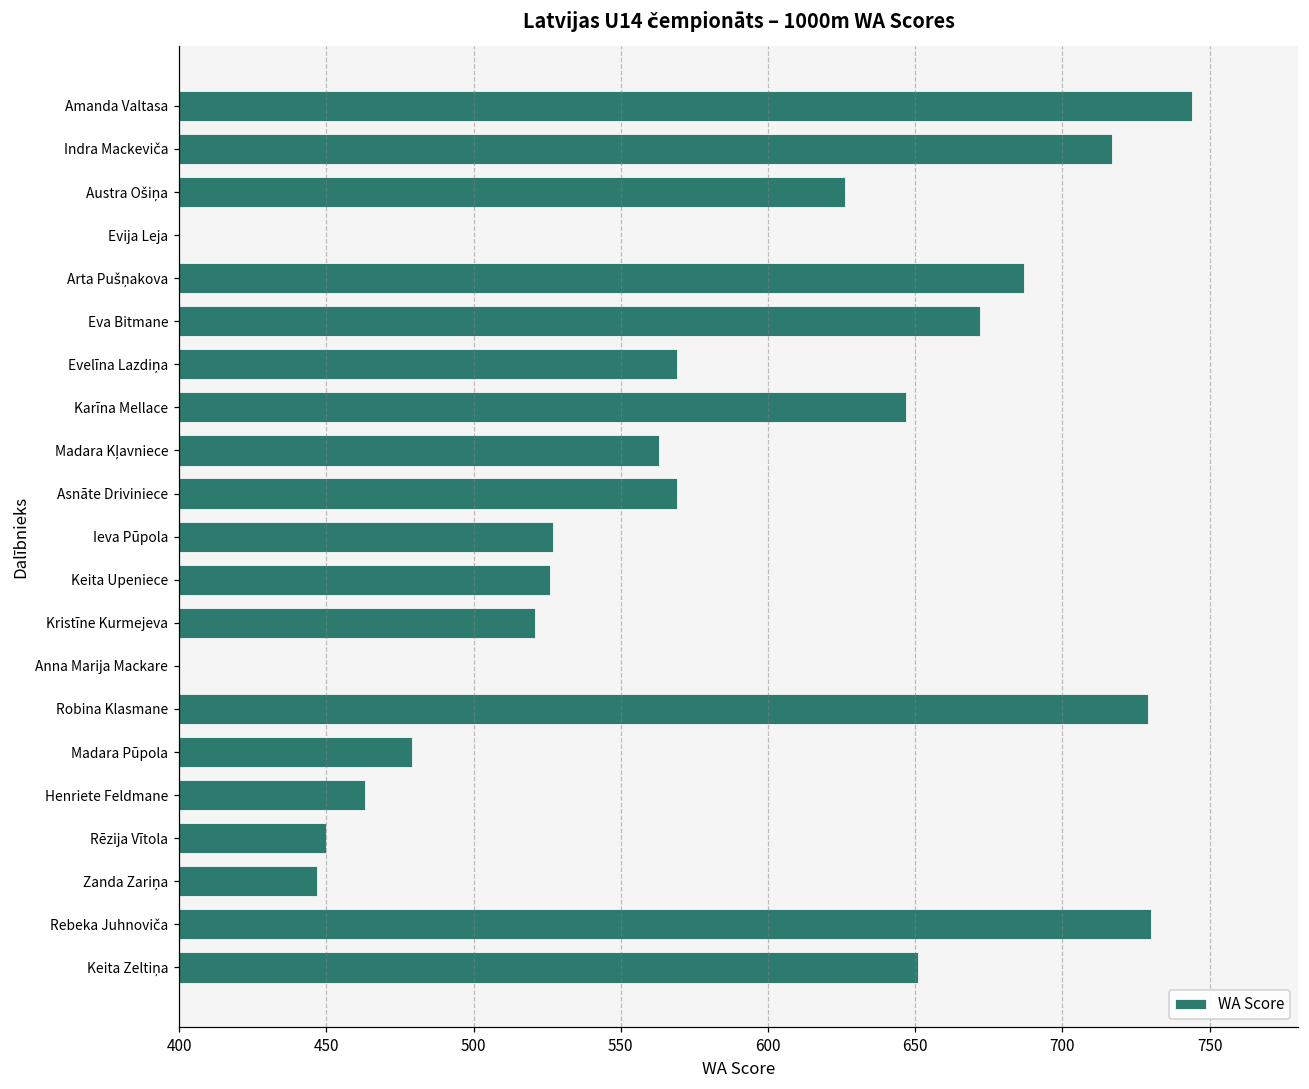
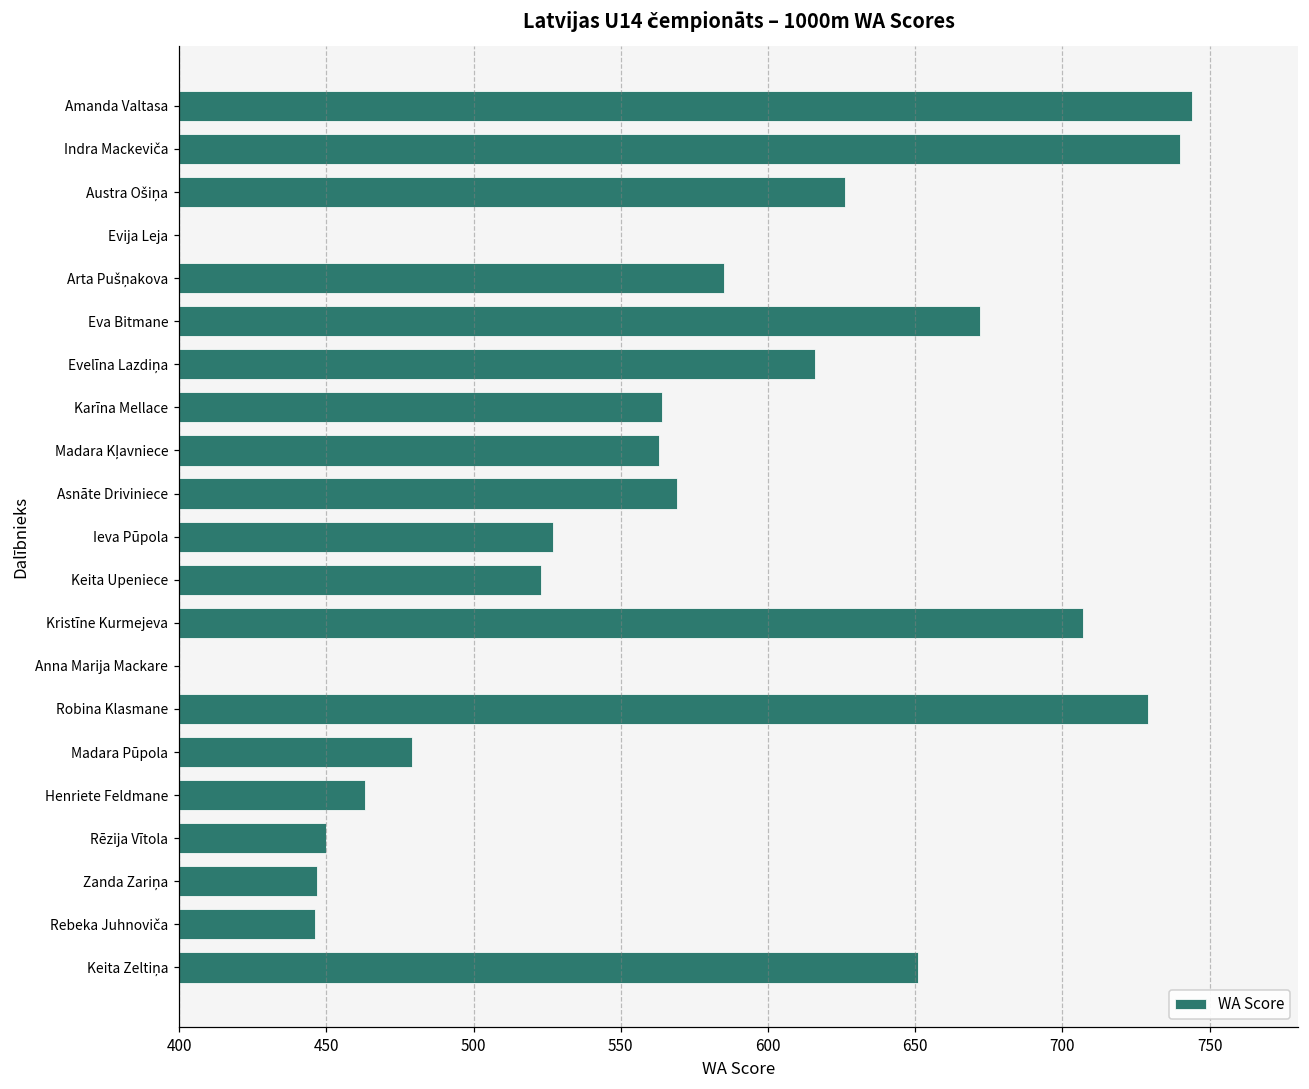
Indra Mackeviča: 717 -> 740
Arta Pušņakova: 687 -> 585
Evelīna Lazdiņa: 569 -> 616
Karīna Mellace: 647 -> 564
Keita Upeniece: 526 -> 523
Kristīne Kurmejeva: 521 -> 707
Rebeka Juhnoviča: 730 -> 446
